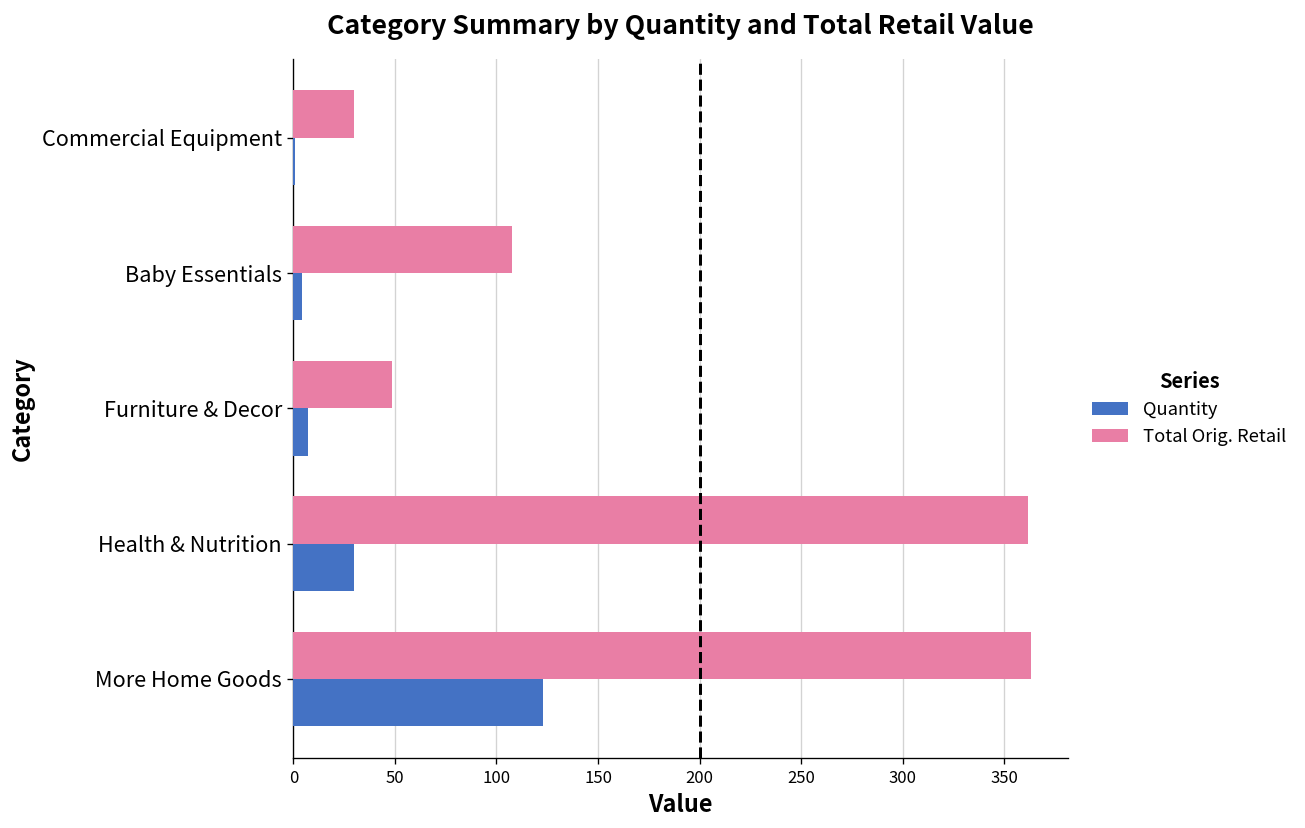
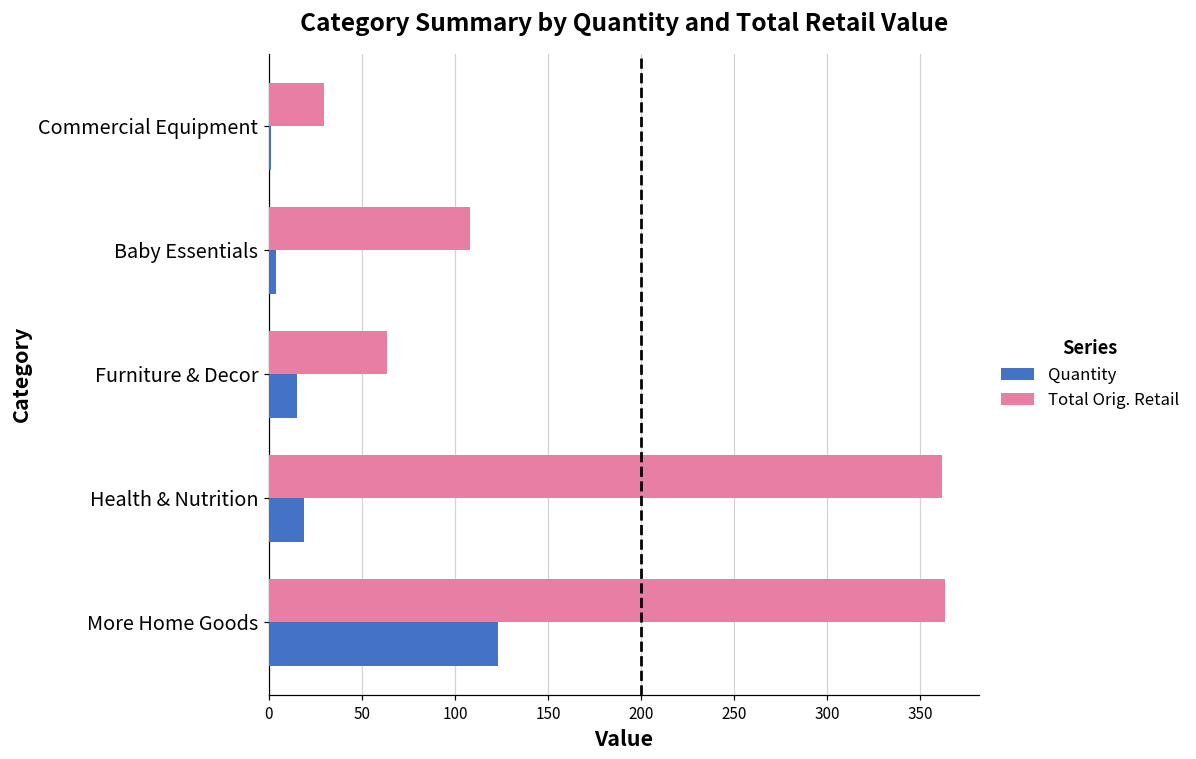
Total Orig. Retail, Furniture & Decor: 48 -> 63
Quantity, Furniture & Decor: 7 -> 15
Quantity, Health & Nutrition: 30 -> 19
